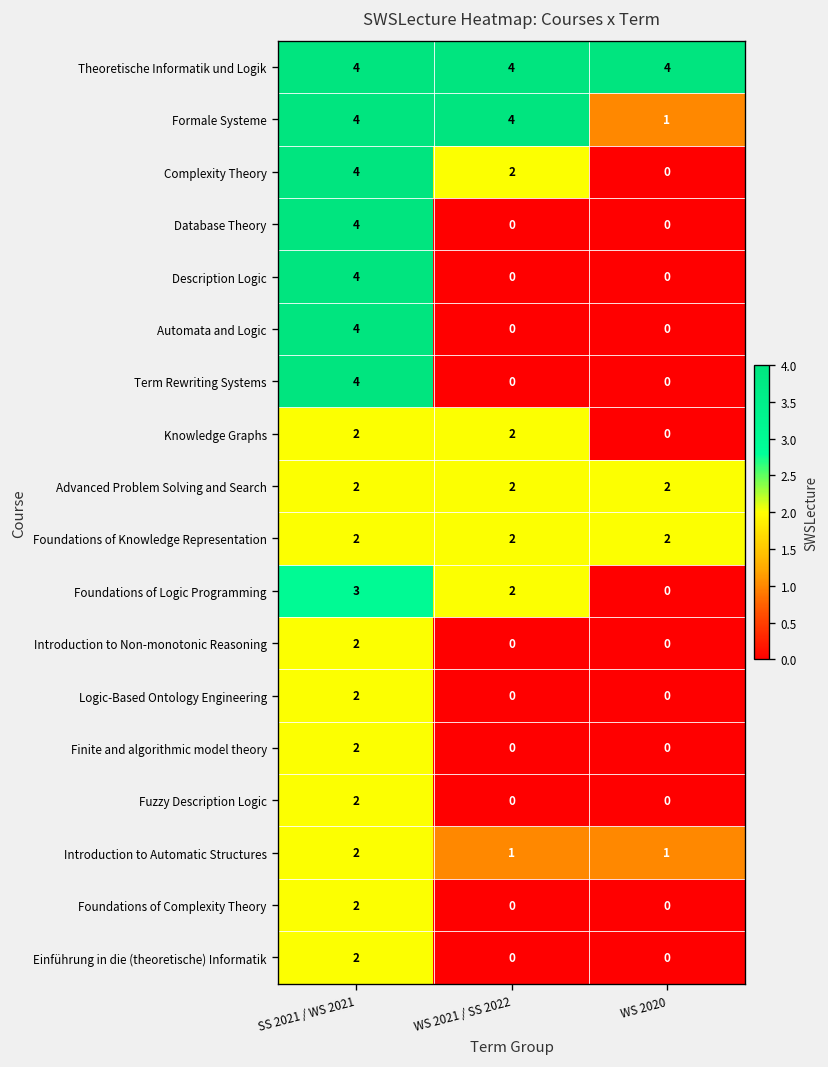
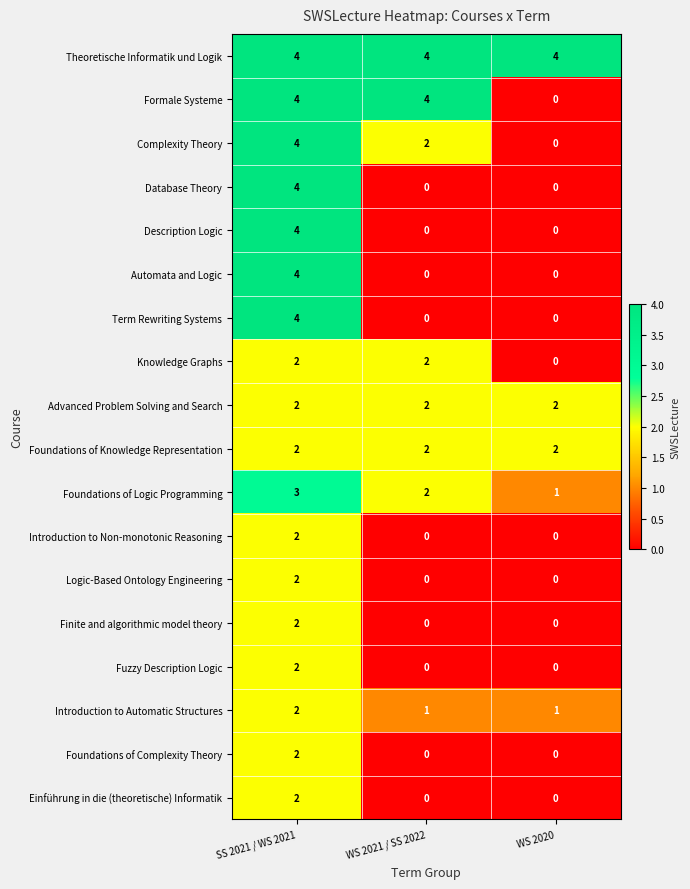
Formale Systeme, WS 2020: 1 -> 0
Foundations of Logic Programming, WS 2020: 0 -> 1
